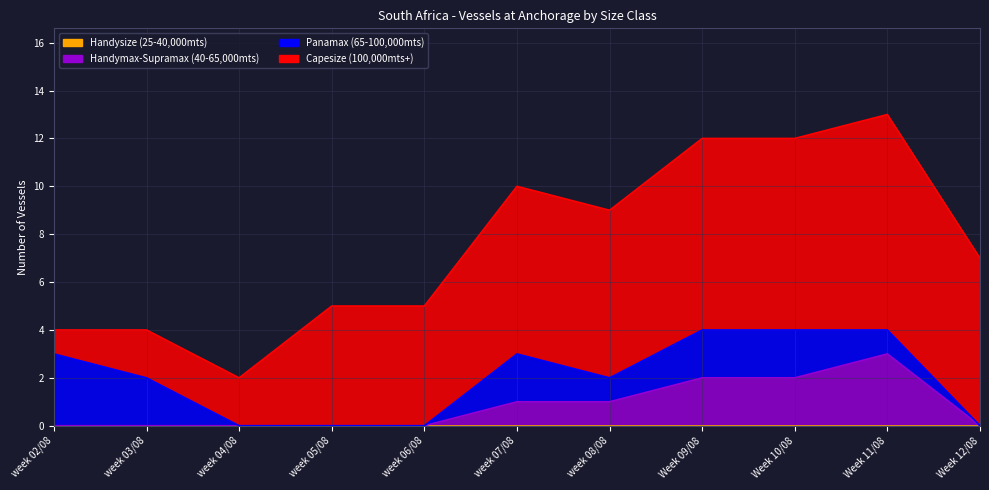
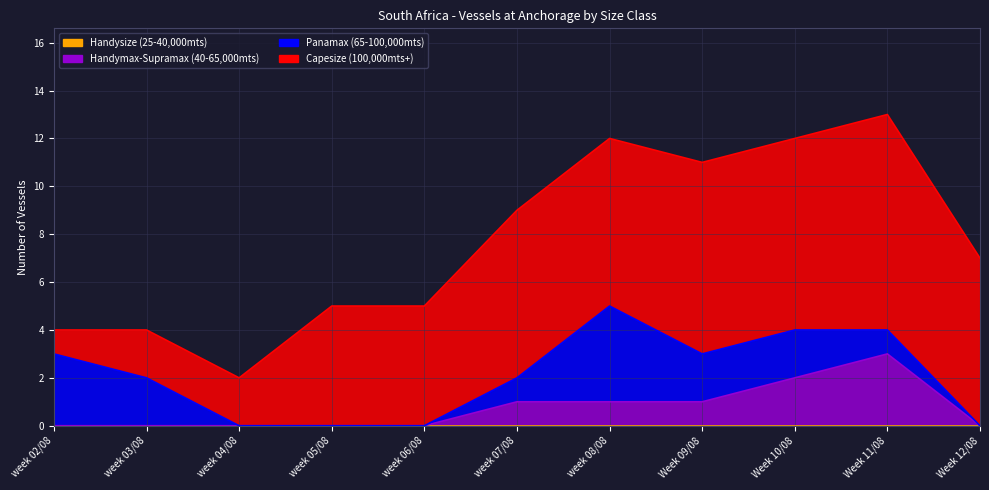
Panamax (65-100,000mts), week 07/08: 2 -> 1
Panamax (65-100,000mts), week 08/08: 1 -> 4
Handymax-Supramax (40-65,000mts), Week 09/08: 2 -> 1
